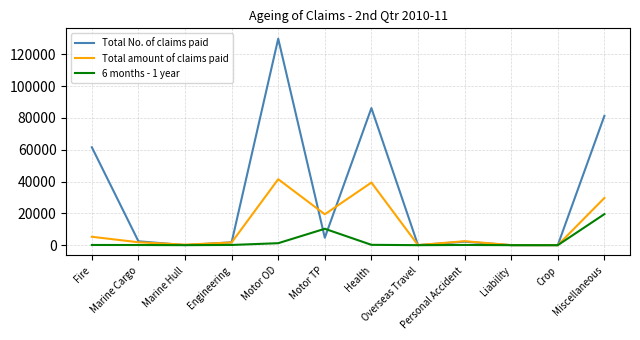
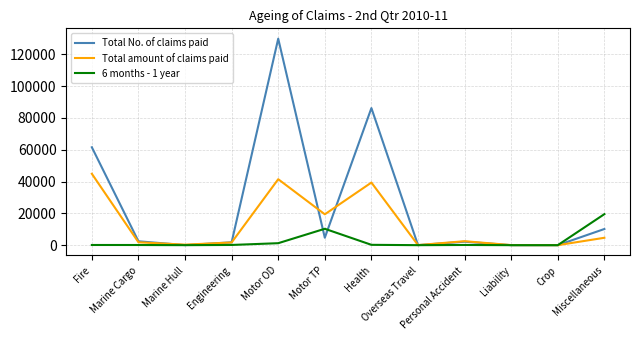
Total amount of claims paid, Fire: 5000 -> 45000
Total No. of claims paid, Miscellaneous: 81000 -> 10000
Total amount of claims paid, Miscellaneous: 30000 -> 5000
